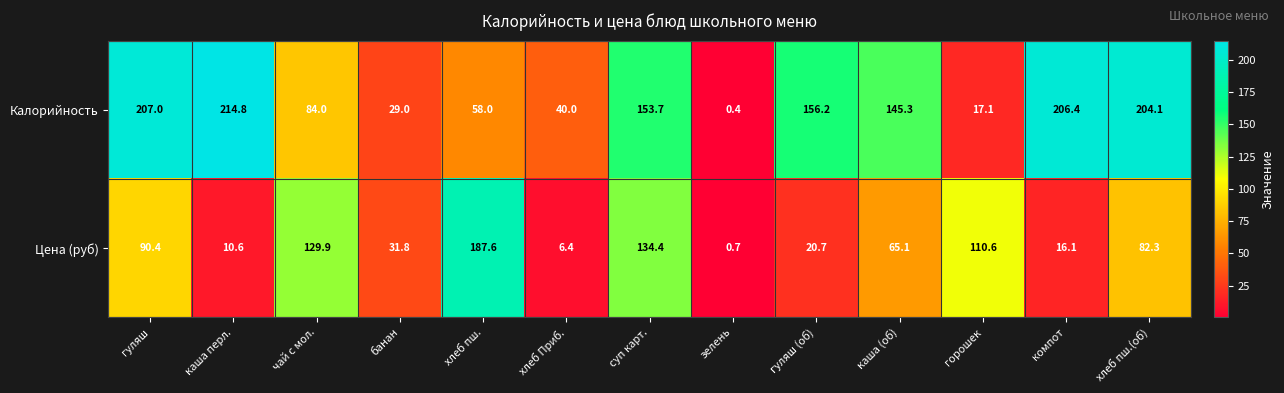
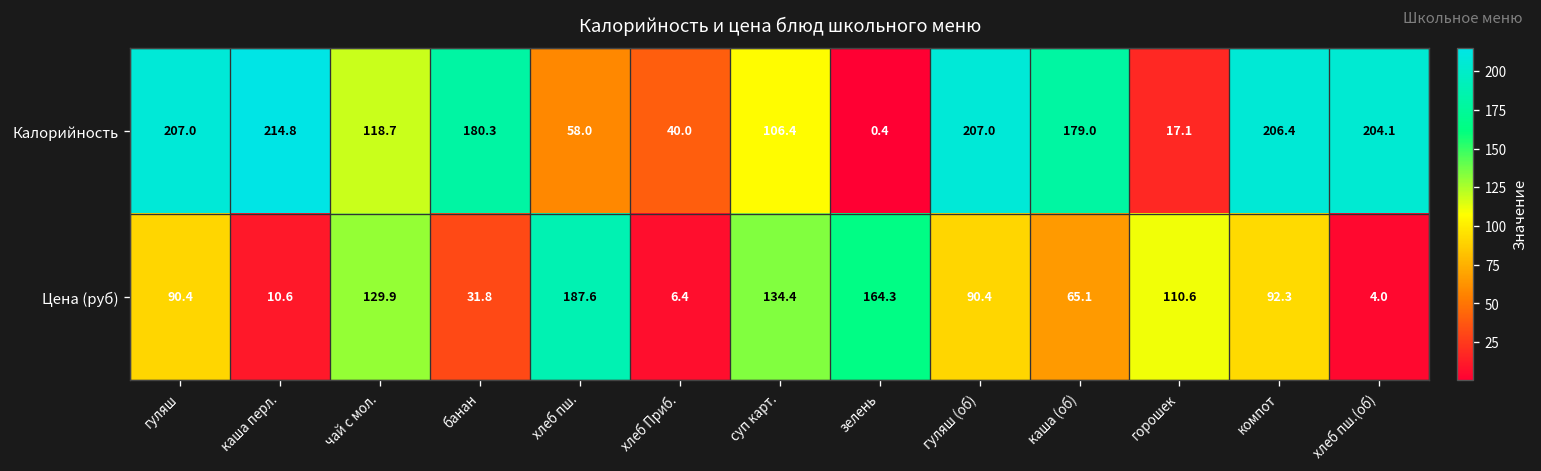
Калорийность, чай с мол.: 84.0 -> 118.7
Калорийность, банан: 29.0 -> 180.3
Калорийность, суп карт.: 153.7 -> 106.4
Калорийность, гуляш (об): 156.2 -> 207.0
Калорийность, каша (об): 145.3 -> 179.0
Цена (руб), зелень: 0.7 -> 164.3
Цена (руб), гуляш (об): 20.7 -> 90.4
Цена (руб), компот: 16.1 -> 92.3
Цена (руб), хлеб пш.(об): 82.3 -> 4.0
